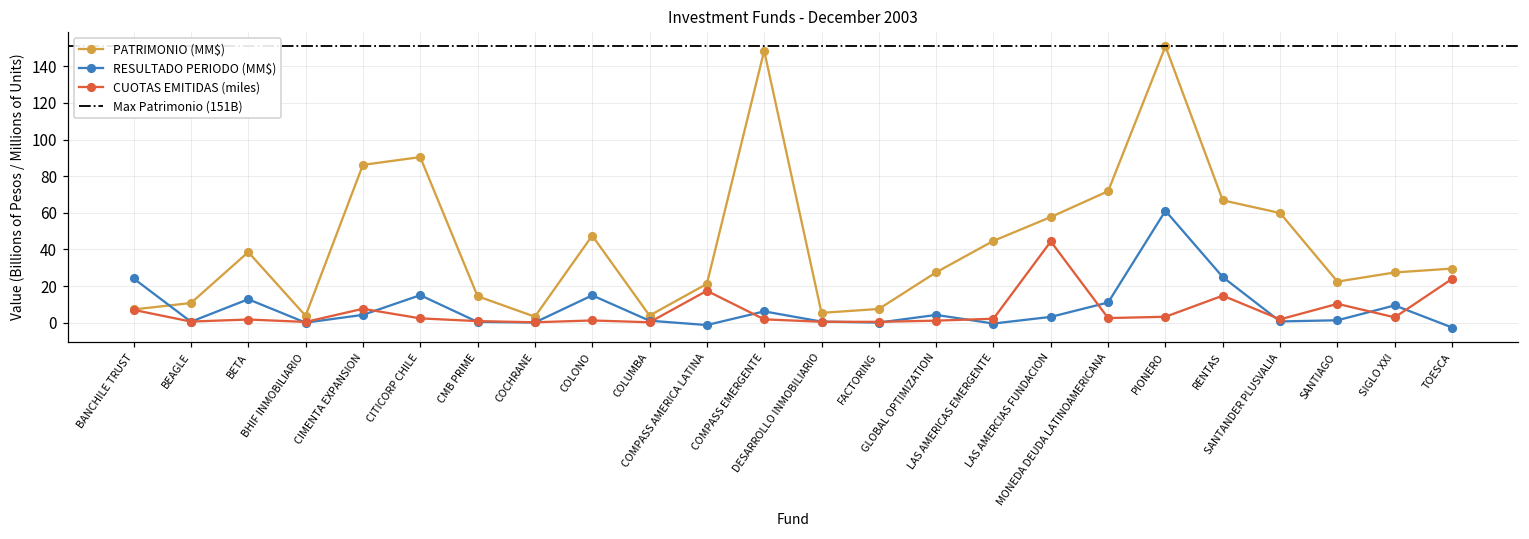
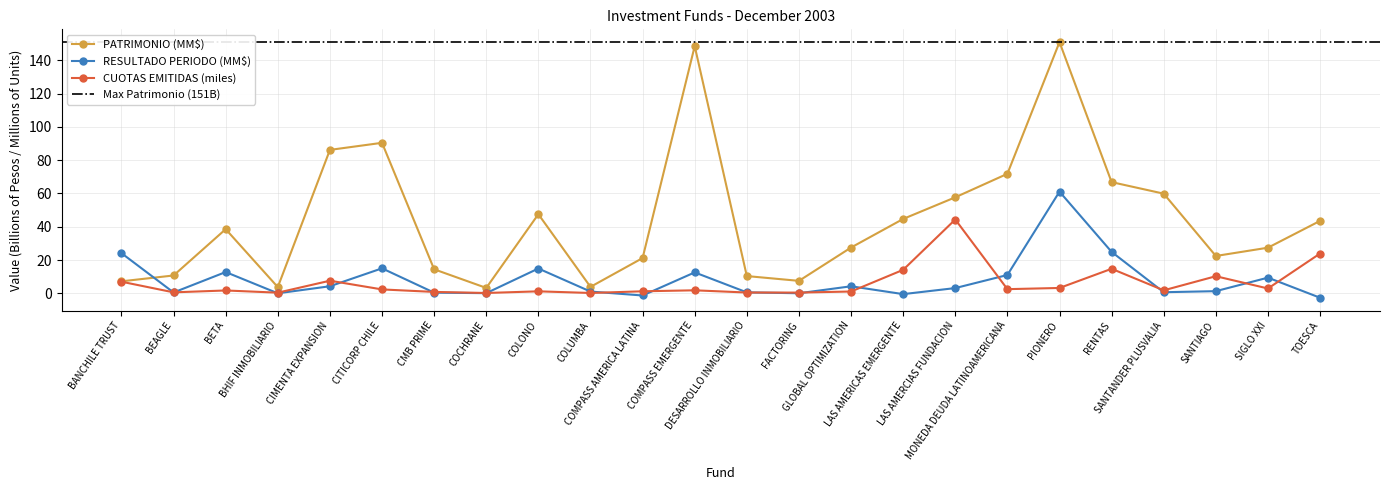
CUOTAS EMITIDAS (miles), COMPASS AMERICA LATINA: 17 -> 1
RESULTADO PERIODO (MM$), COMPASS EMERGENTE: 6 -> 13
PATRIMONIO (MM$), DESARROLLO INMOBILIARIO: 5 -> 10
CUOTAS EMITIDAS (miles), LAS AMERICAS EMERGENTE: 2 -> 14
PATRIMONIO (MM$), TOESCA: 30 -> 44
